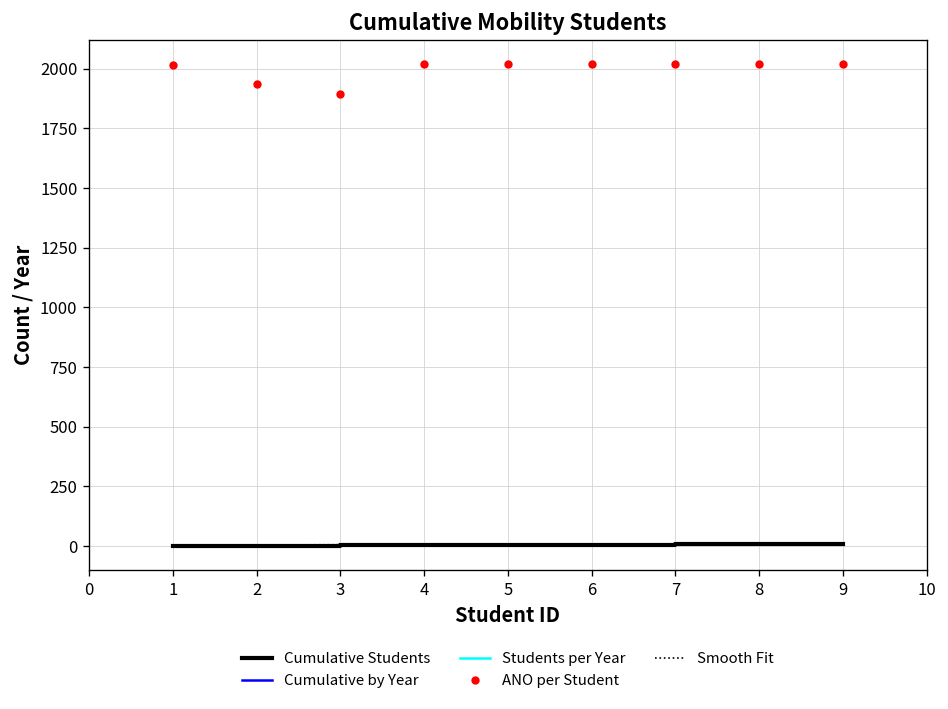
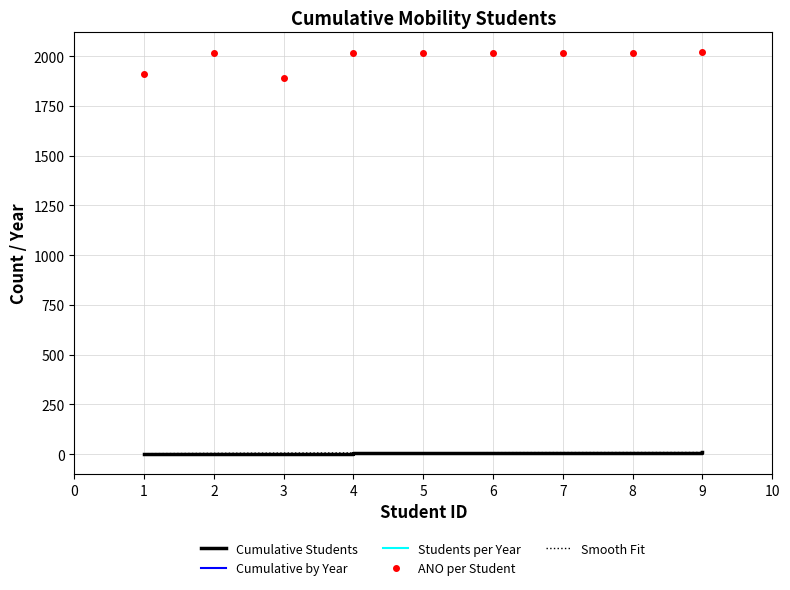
ANO per Student, 1: 2020 -> 1910
ANO per Student, 2: 1940 -> 2020
